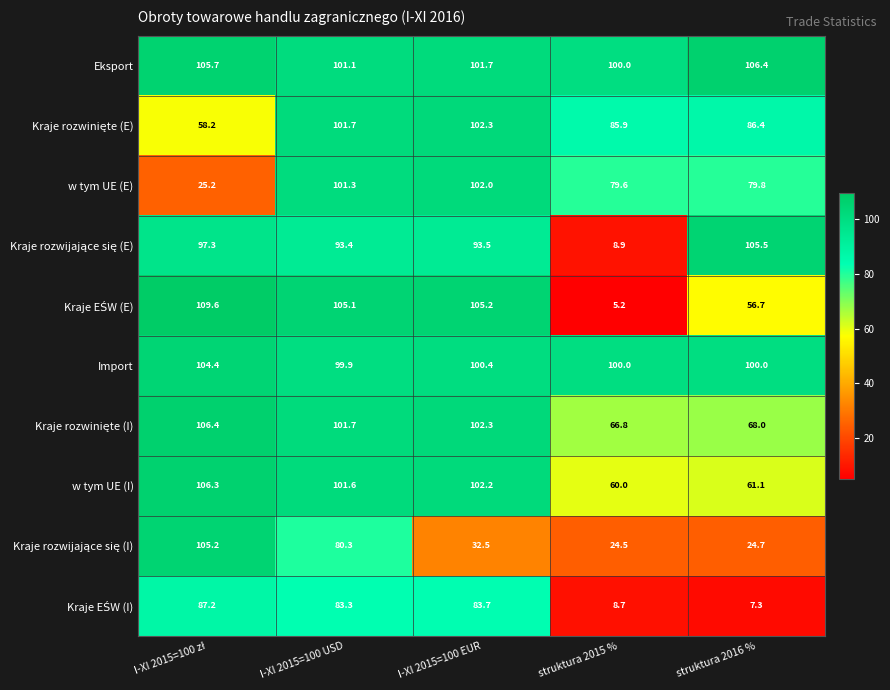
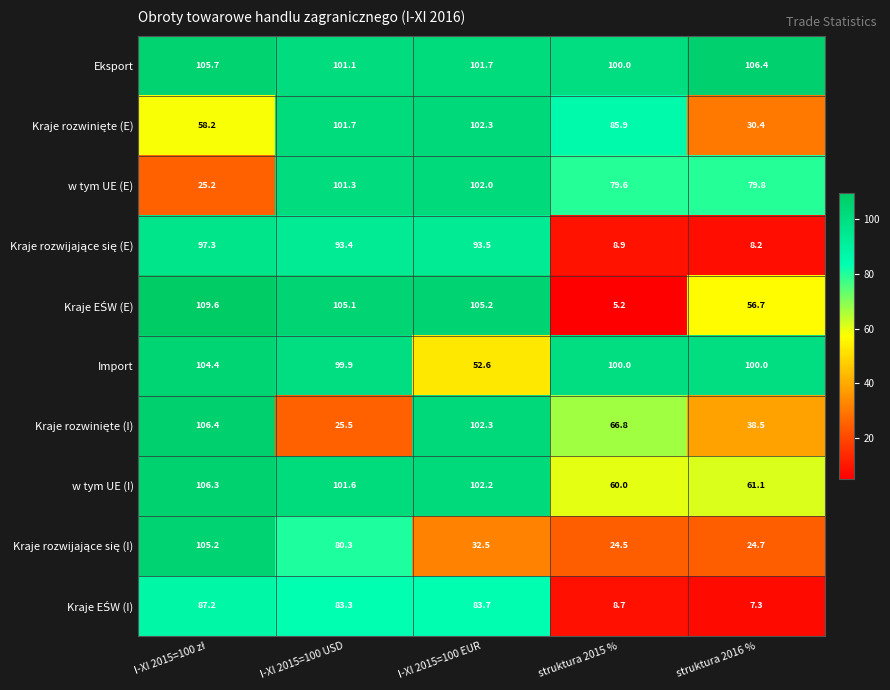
Kraje rozwinięte (E), struktura 2016 %: 86.4 -> 30.4
Kraje rozwijające się (E), struktura 2016 %: 105.5 -> 8.2
Import, I-XI 2015=100 EUR: 100.4 -> 52.6
Kraje rozwinięte (I), I-XI 2015=100 USD: 101.7 -> 25.5
Kraje rozwinięte (I), struktura 2016 %: 68.0 -> 38.5
